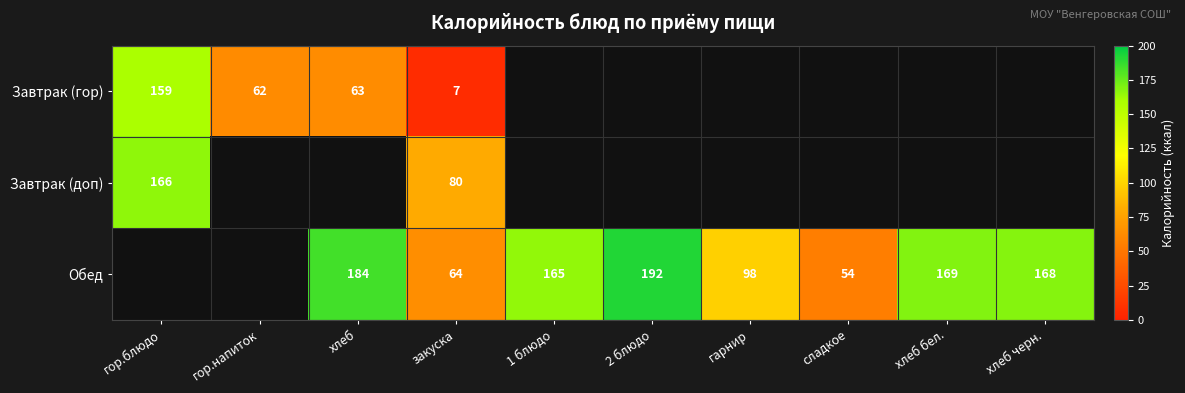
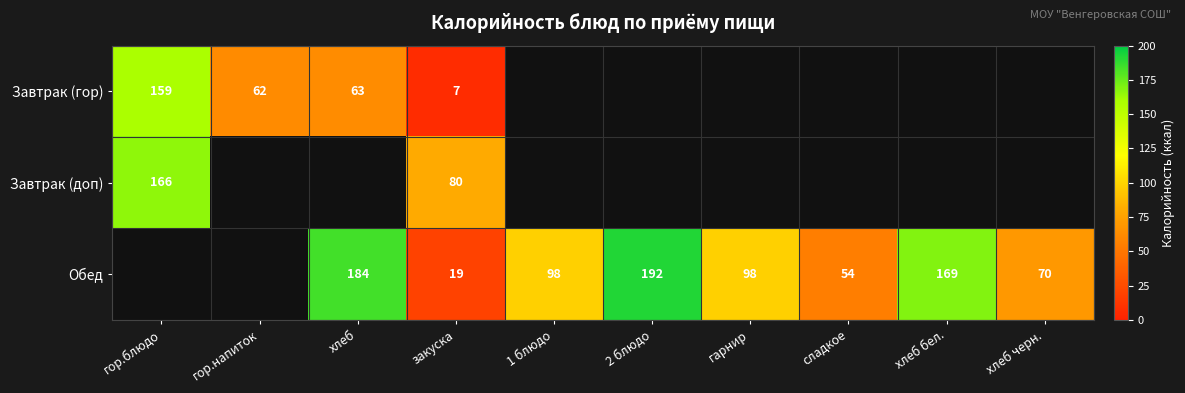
Обед, закуска: 64 -> 19
Обед, 1 блюдо: 165 -> 98
Обед, хлеб черн.: 168 -> 70
